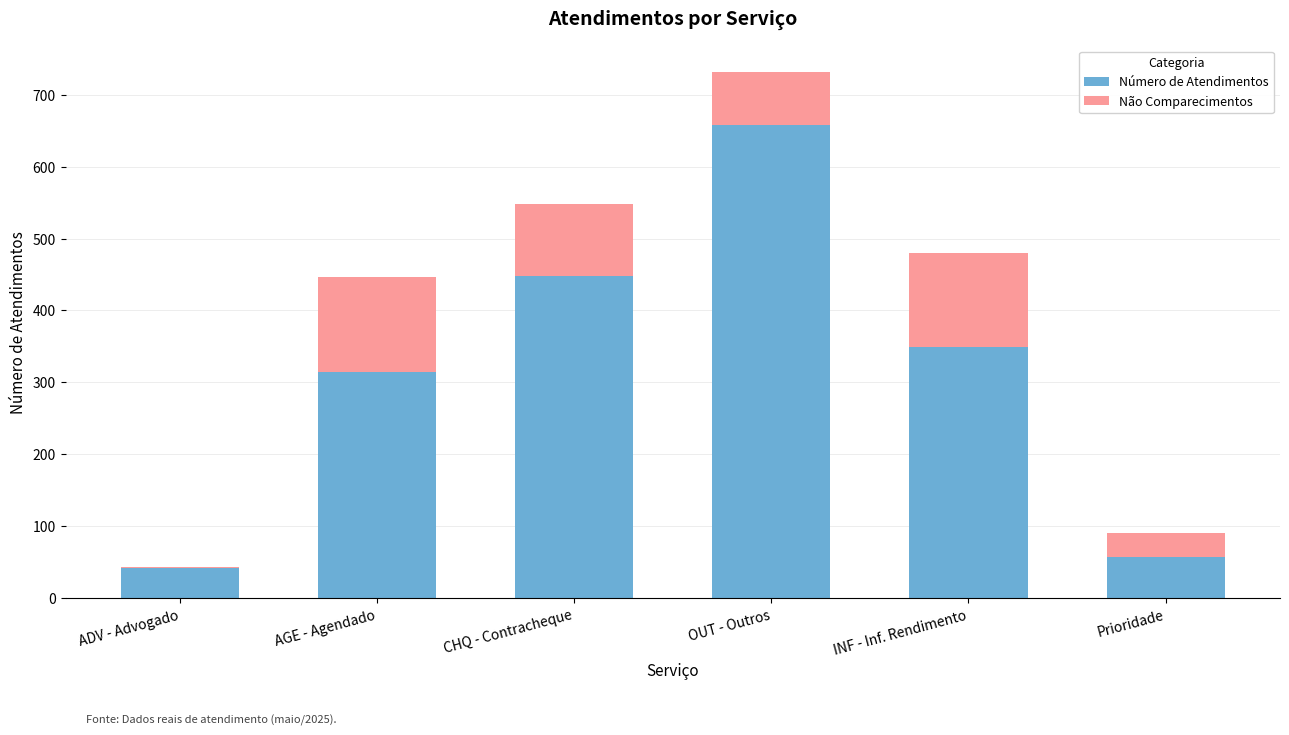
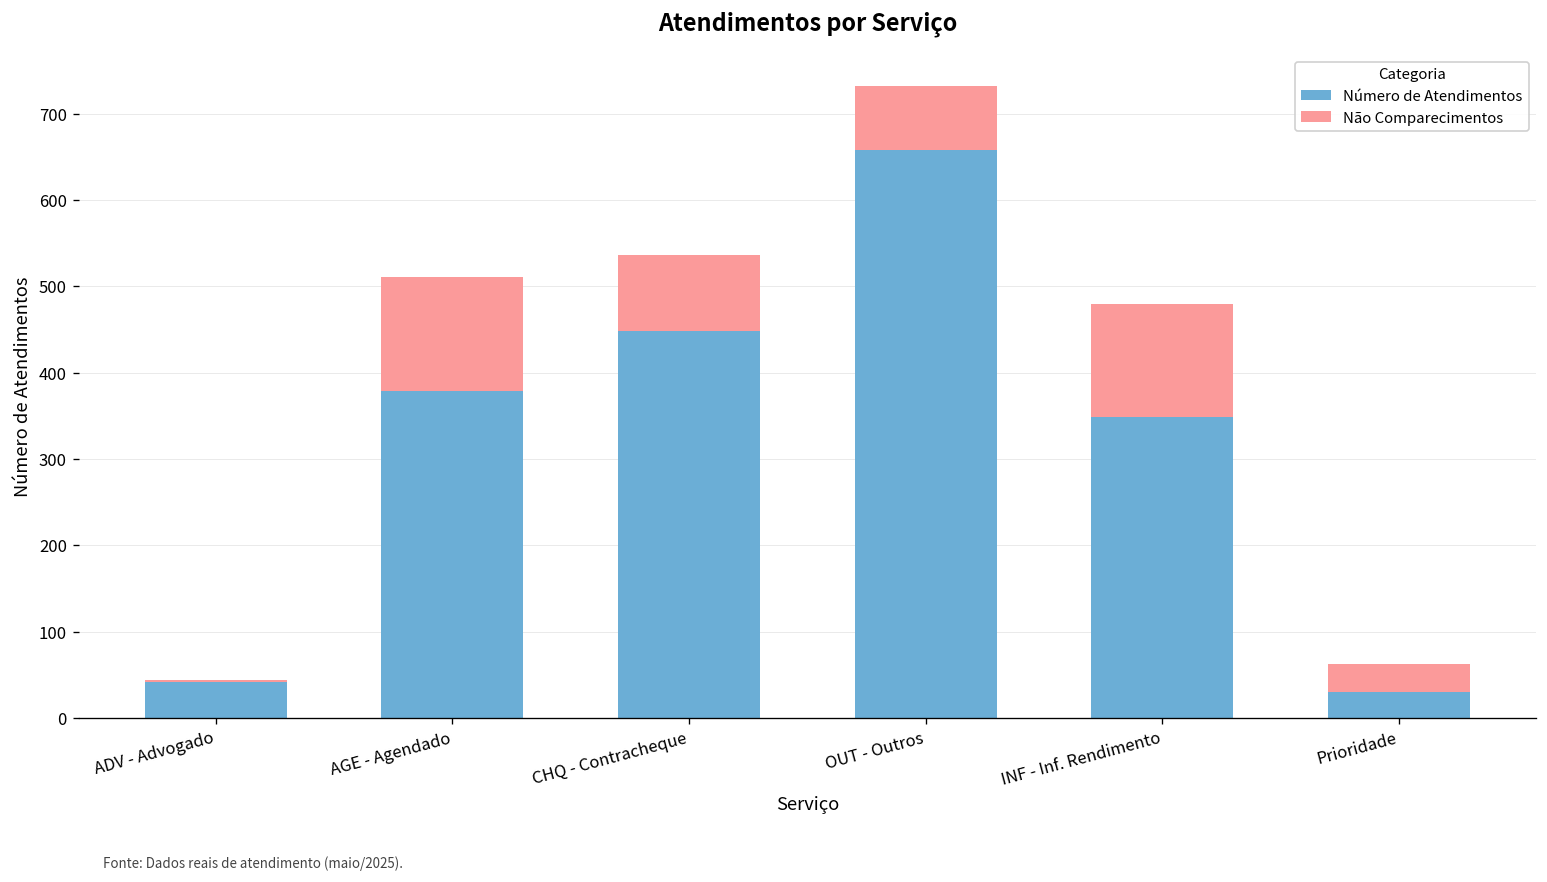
Número de Atendimentos, AGE - Agendado: 310 -> 380
Não Comparecimentos, CHQ - Contracheque: 100 -> 90
Número de Atendimentos, Prioridade: 60 -> 30
